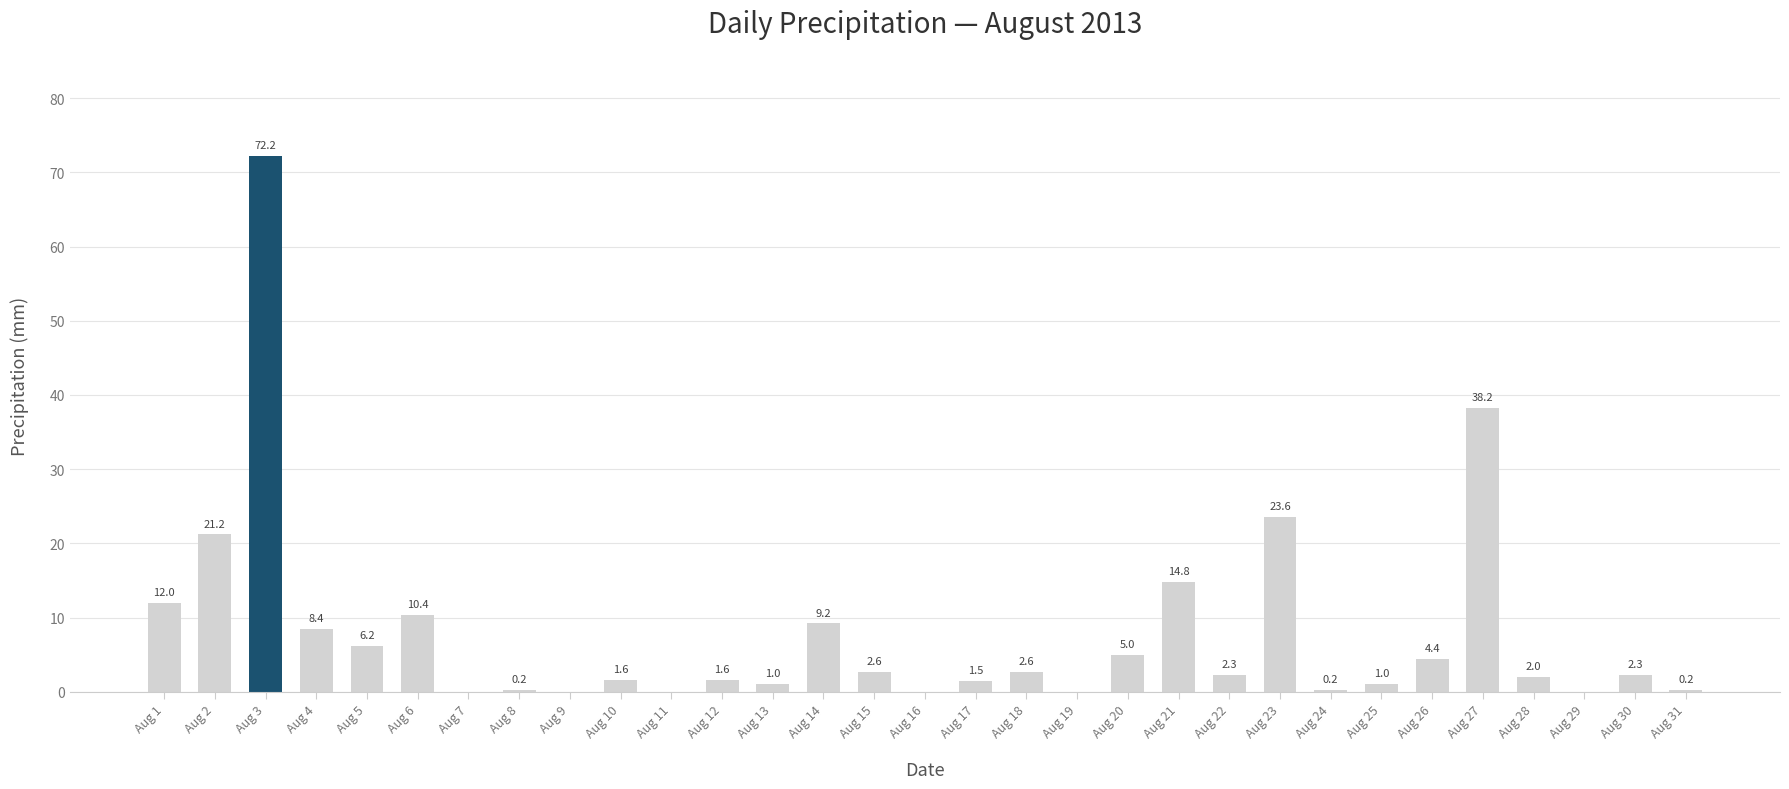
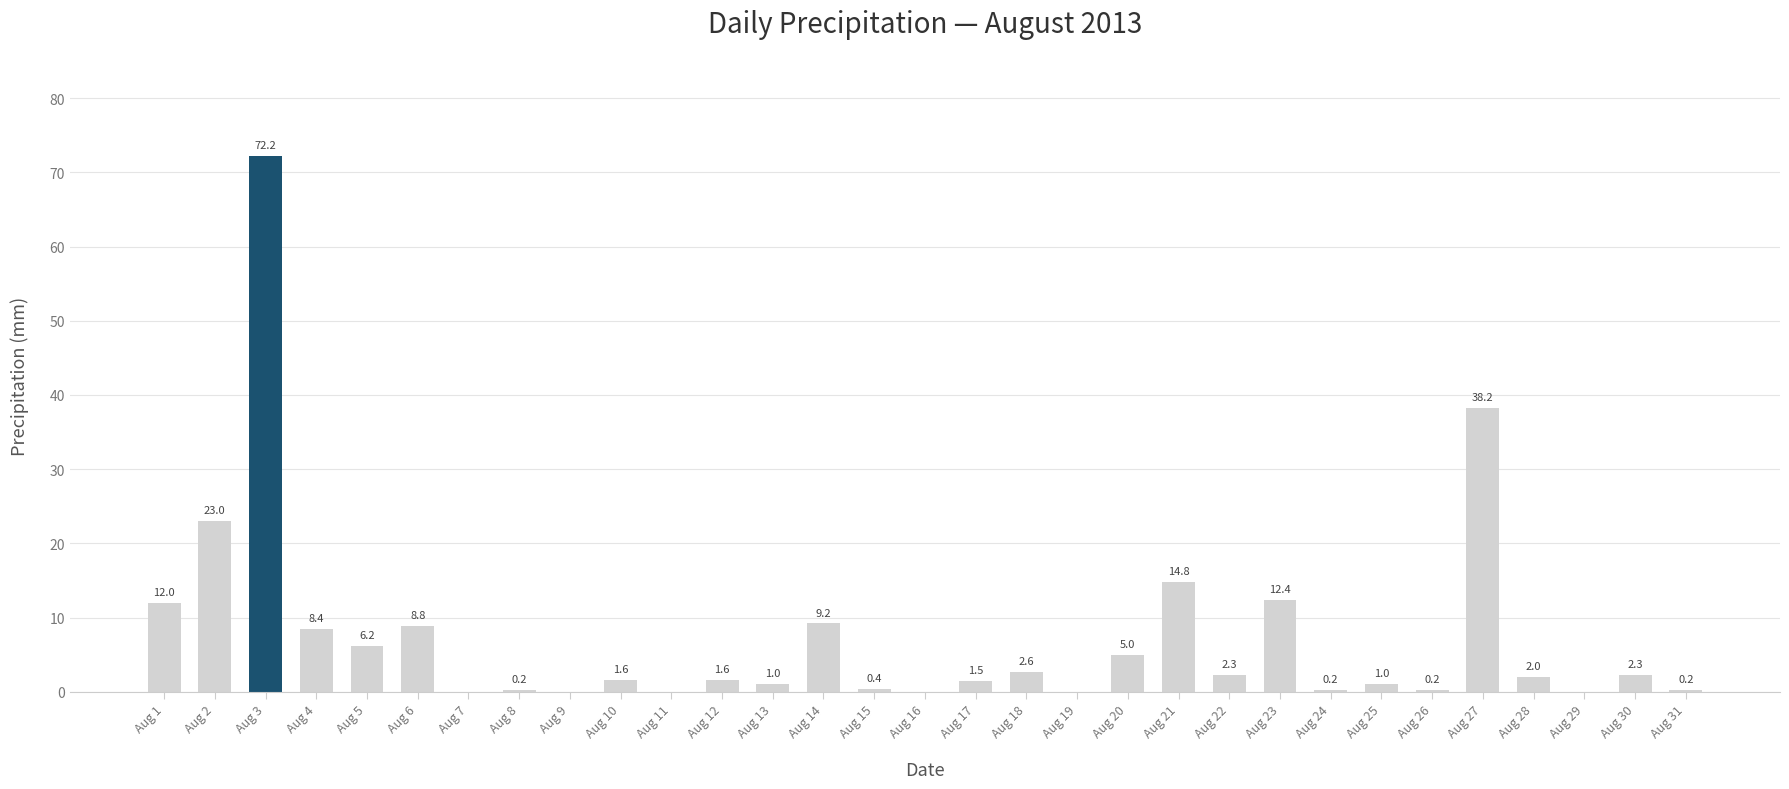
Aug 2: 21.2 -> 23.0
Aug 6: 10.4 -> 8.8
Aug 15: 2.6 -> 0.4
Aug 23: 23.6 -> 12.4
Aug 26: 4.4 -> 0.2
